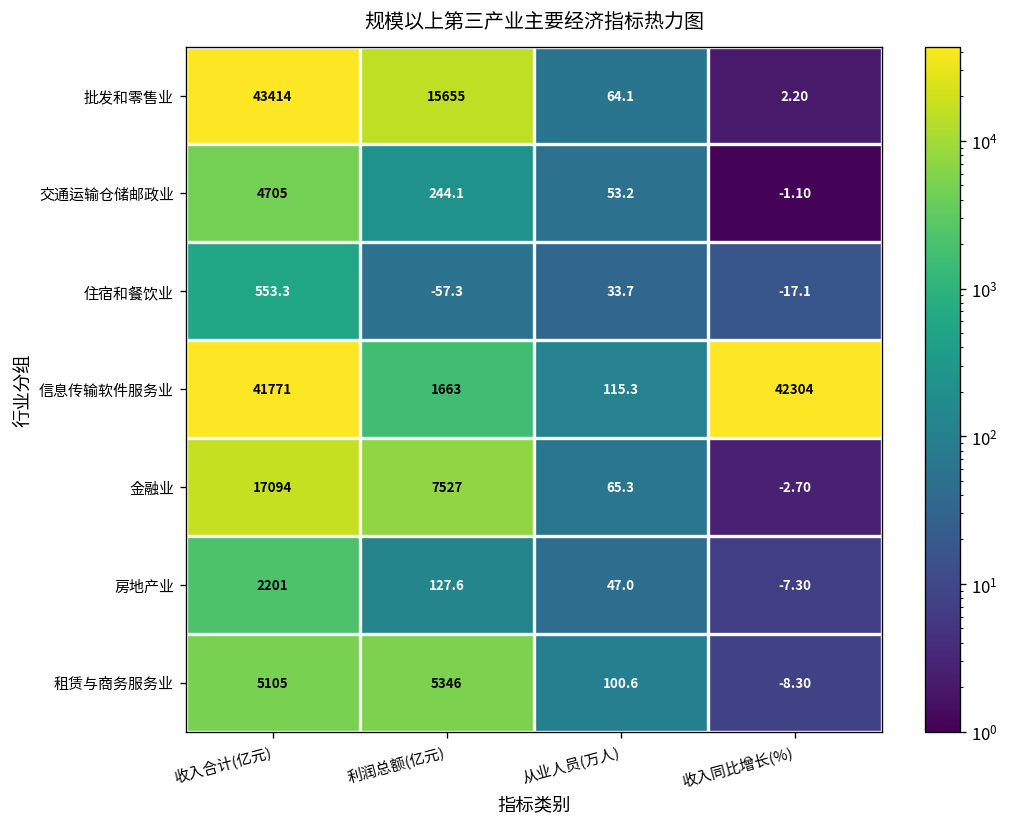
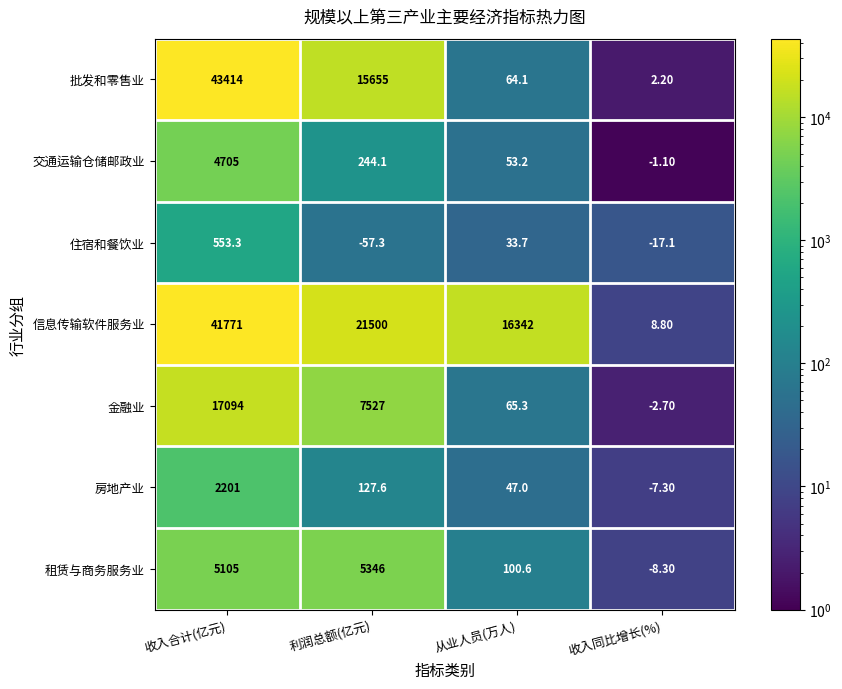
信息传输软件服务业, 利润总额(亿元): 1663 -> 21500
信息传输软件服务业, 从业人员(万人): 115.3 -> 16342
信息传输软件服务业, 收入同比增长(%): 42304 -> 8.80
